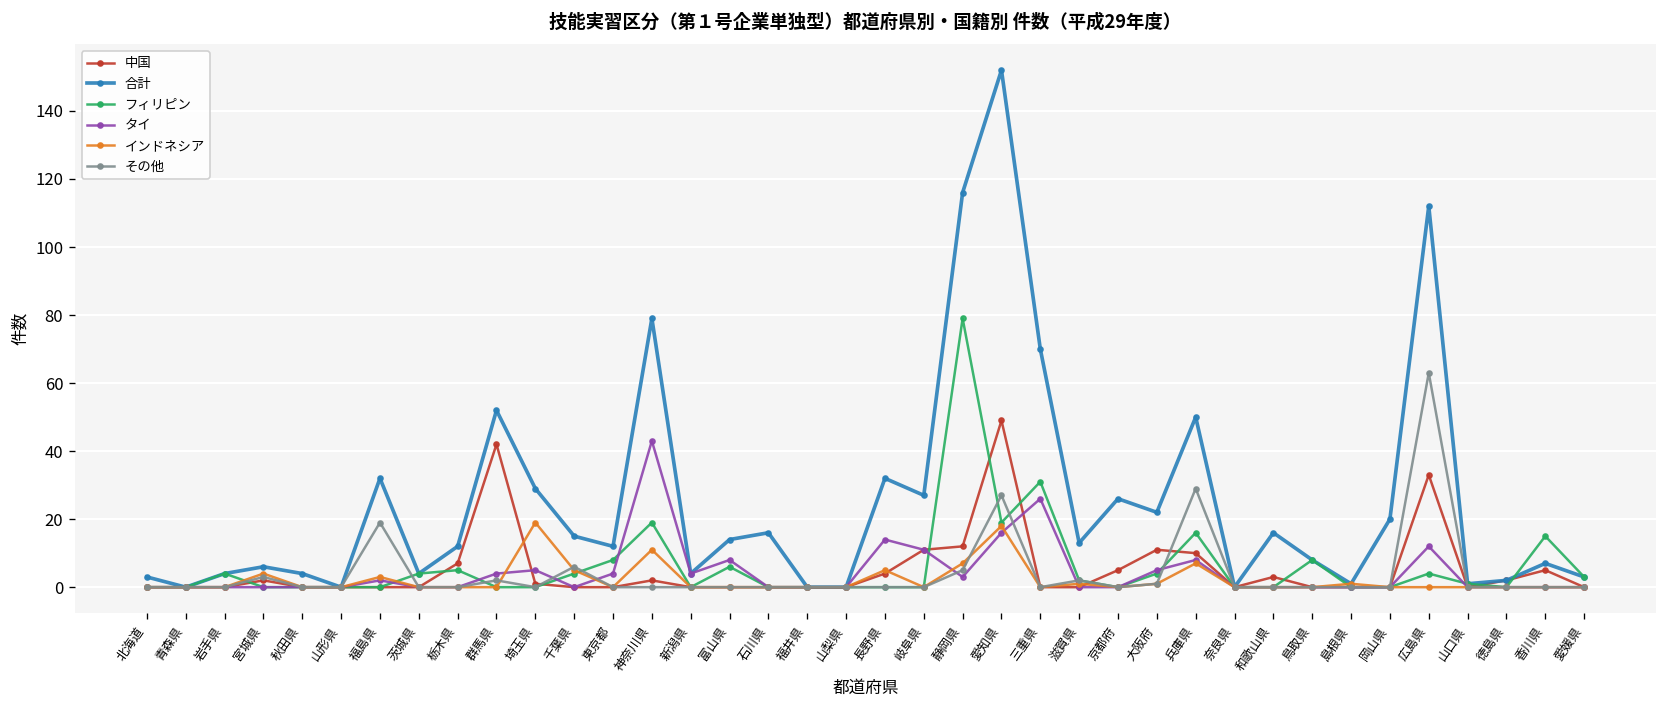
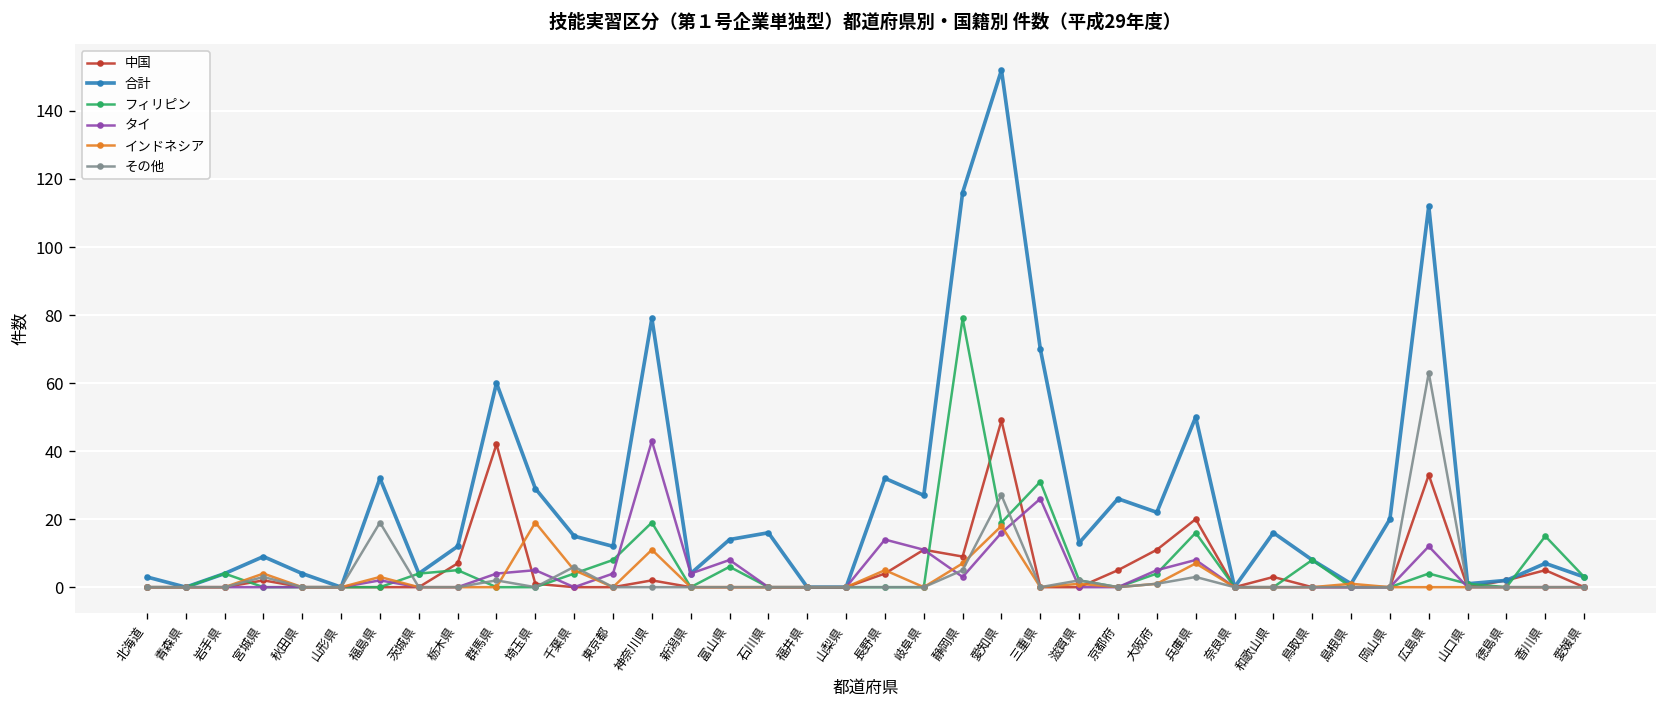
合計, 宮城県: 6 -> 9
合計, 群馬県: 52 -> 60
中国, 静岡県: 12 -> 9
中国, 兵庫県: 10 -> 20
その他, 兵庫県: 29 -> 3
